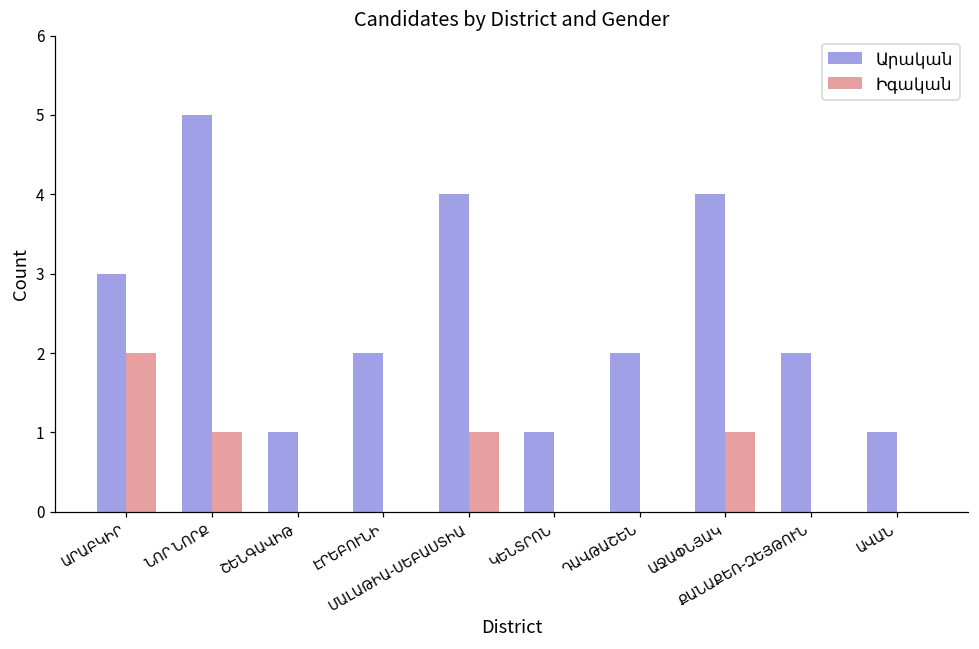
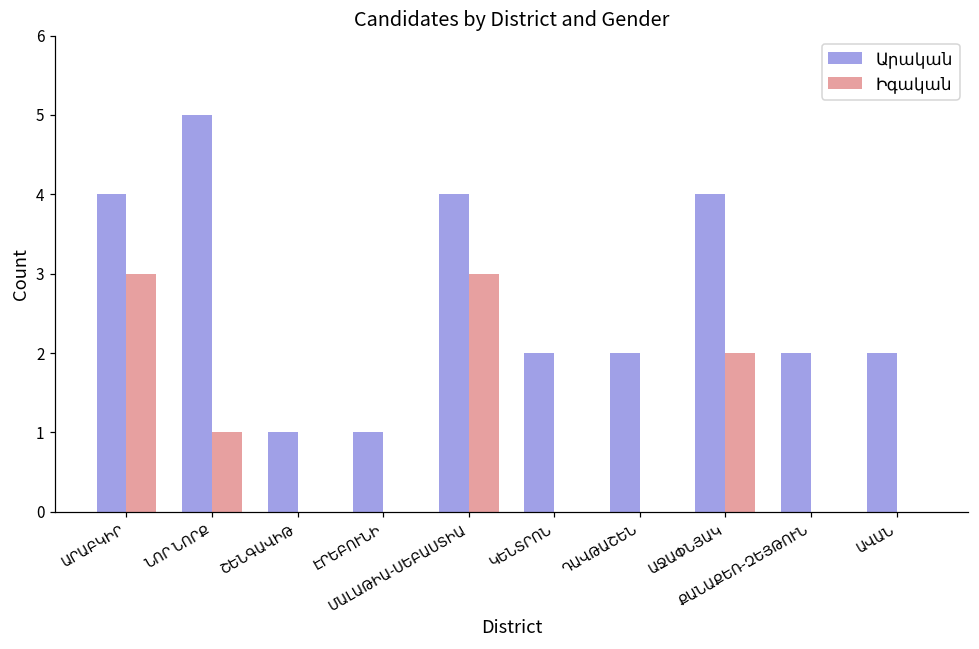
Արական, ԱՐԱԲԿԻՐ: 3 -> 4
Իգական, ԱՐԱԲԿԻՐ: 2 -> 3
Արական, ԷՐԵԲՈՒՆԻ: 2 -> 1
Իգական, ՄԱԼԱԹԻԱ-ՍԵԲԱՍՏԻԱ: 1 -> 3
Արական, ԿԵՆՏՐՈՆ: 1 -> 2
Իգական, ԱՋԱՓՆՅԱԿ: 1 -> 2
Արական, ԱՎԱՆ: 1 -> 2
